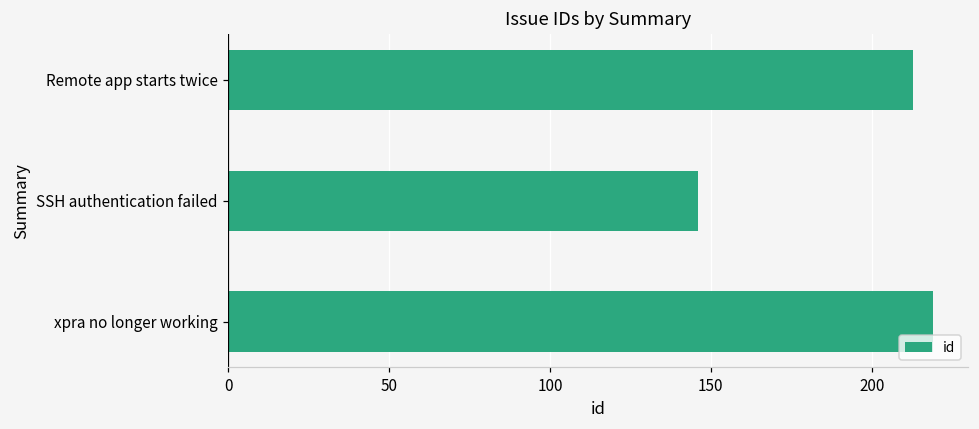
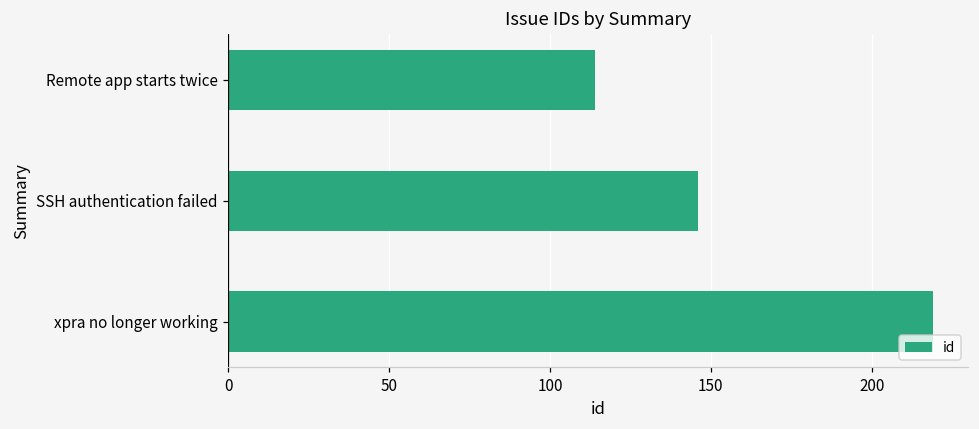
Remote app starts twice: 213 -> 114
